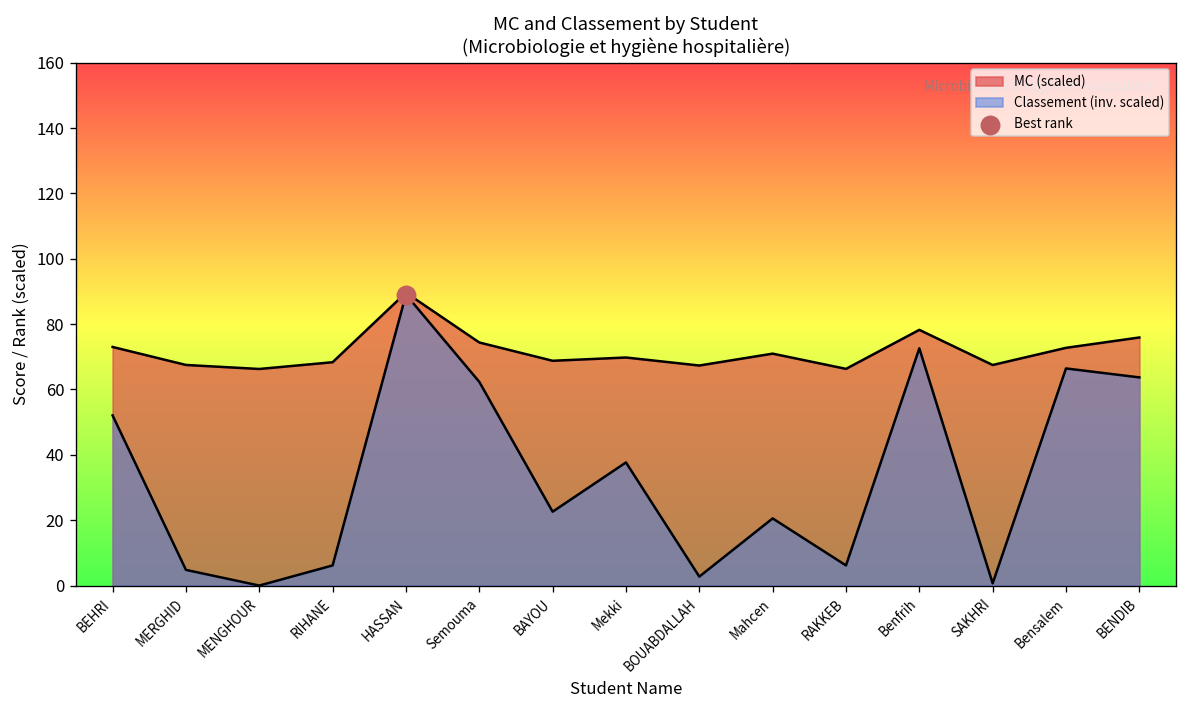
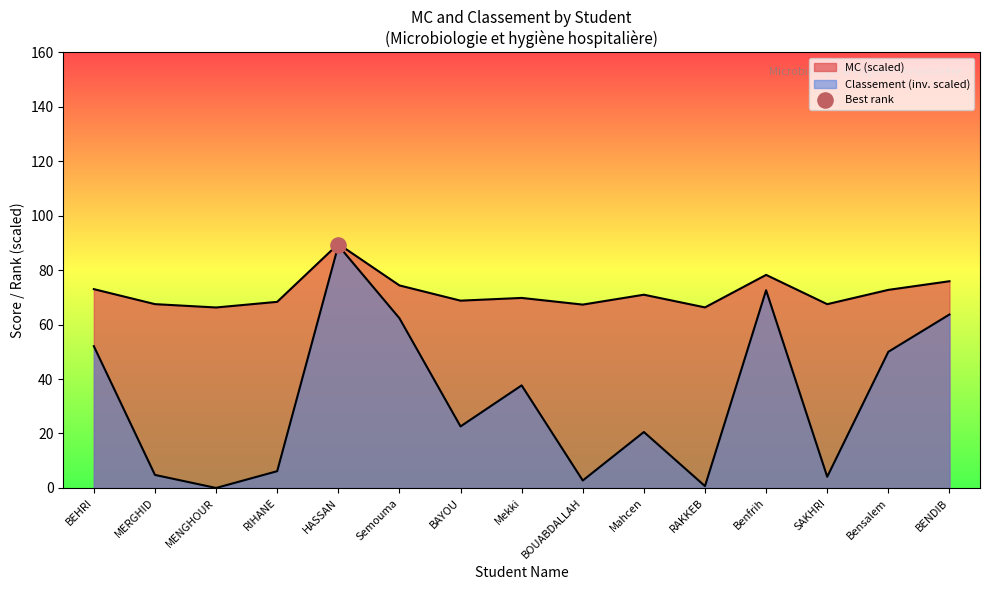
Classement (inv. scaled), RAKKEB: 6 -> 1
Classement (inv. scaled), SAKHRI: 1 -> 4
Classement (inv. scaled), Bensalem: 66 -> 50
